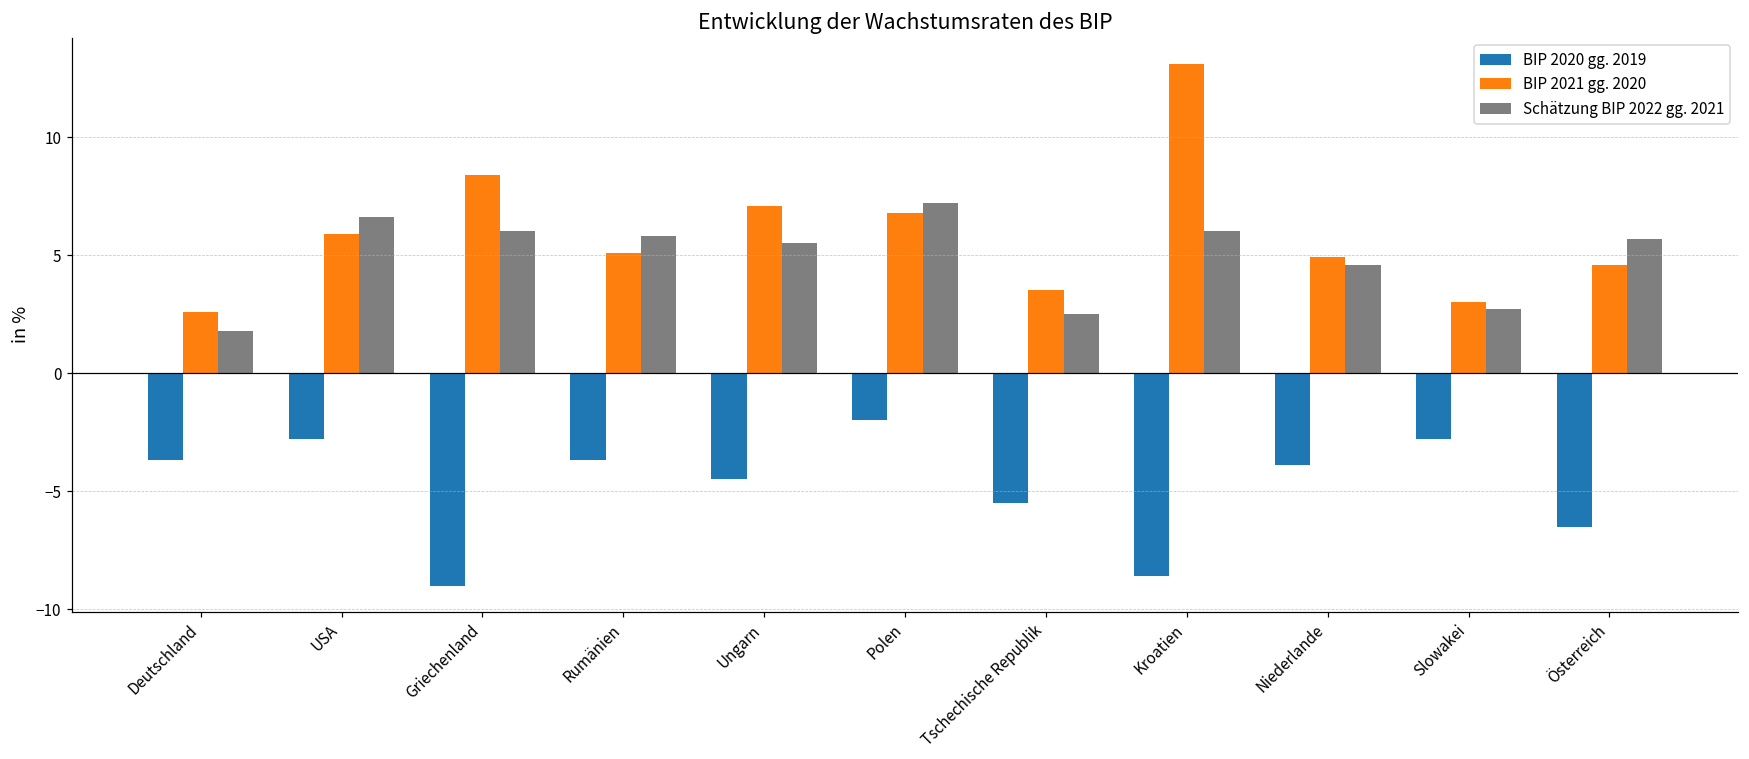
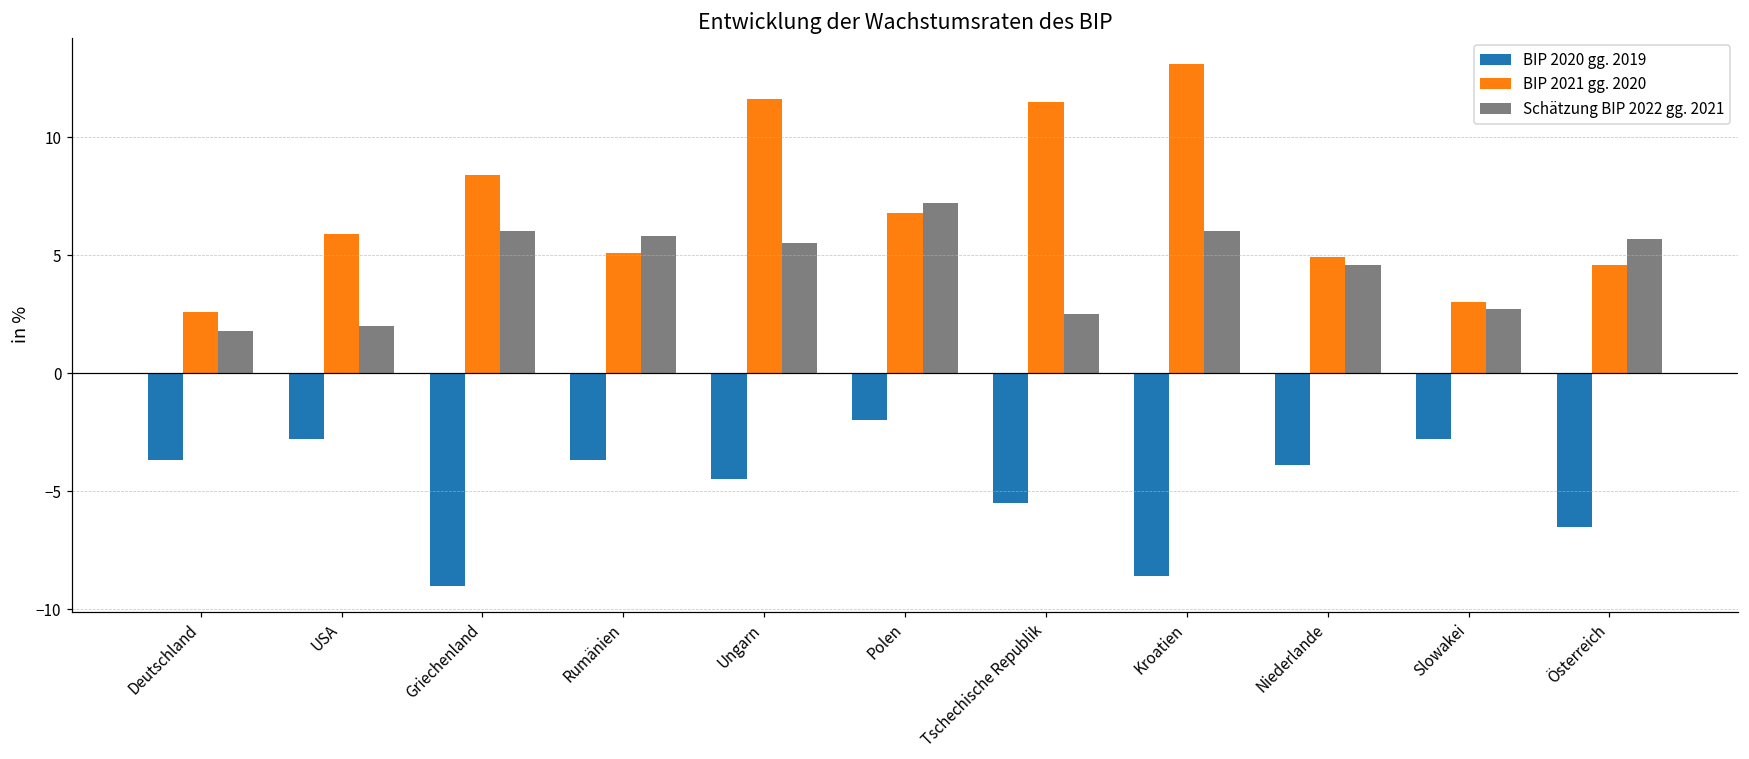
Schätzung BIP 2022 gg. 2021, USA: 6.6 -> 2.0
BIP 2021 gg. 2020, Ungarn: 7.1 -> 11.6
BIP 2021 gg. 2020, Tschechische Republik: 3.5 -> 11.5
